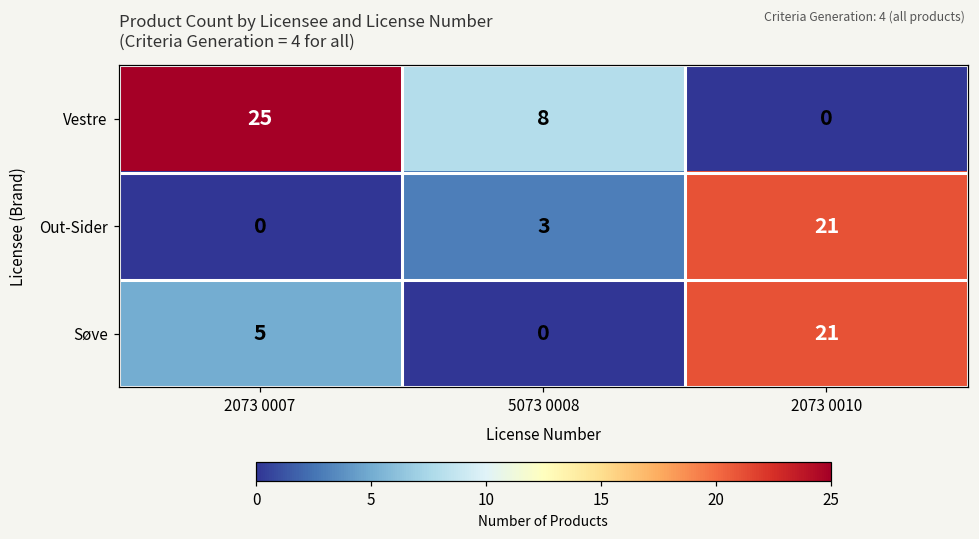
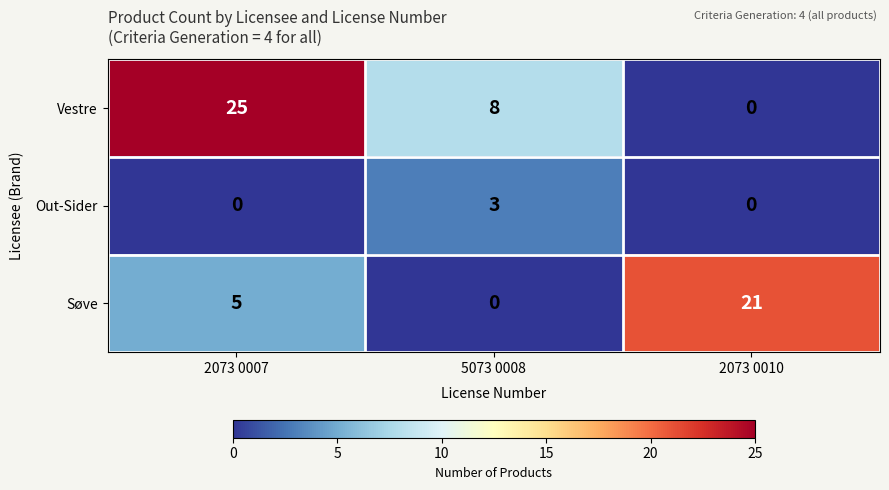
Out-Sider, 2073 0010: 21 -> 0
